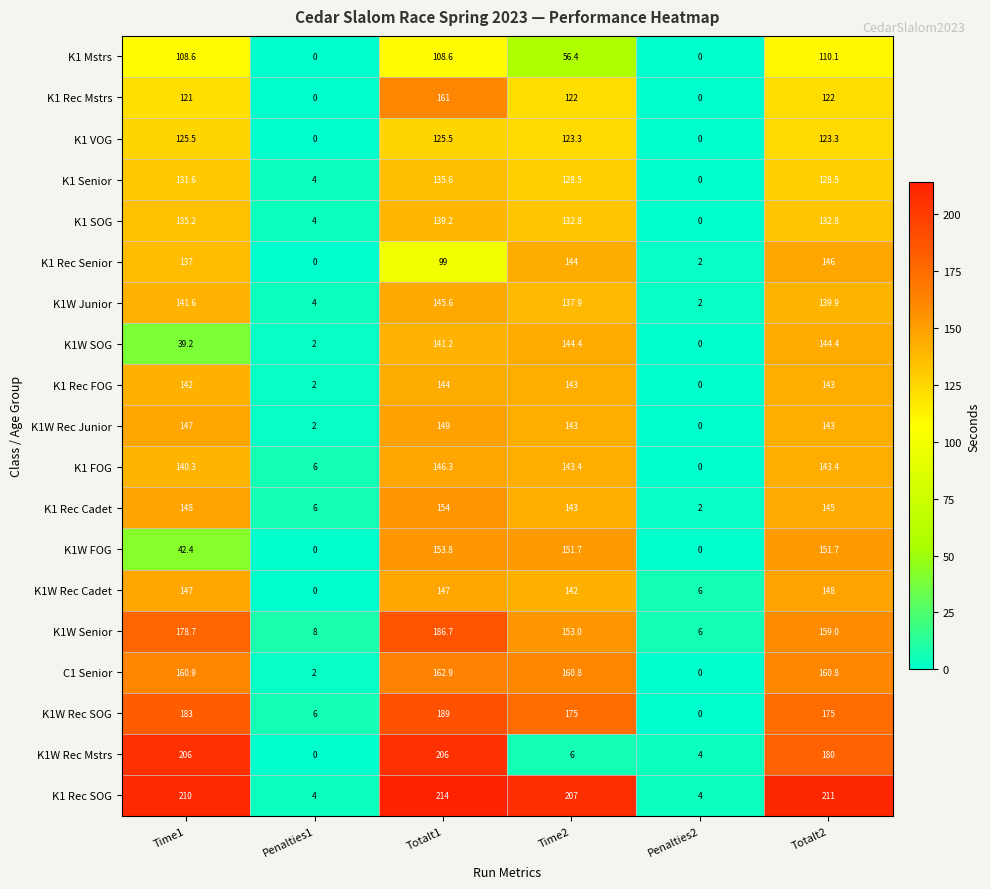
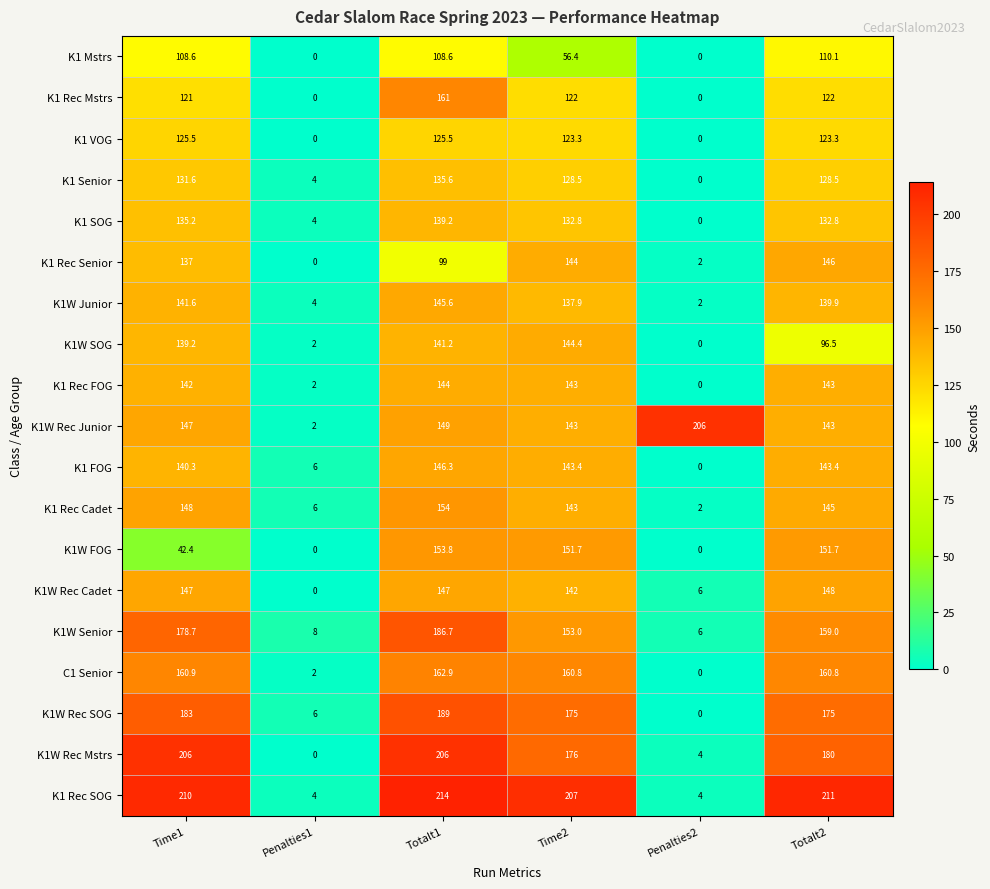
K1W SOG, Time1: 39.2 -> 139.2
K1W SOG, Totalt2: 144.4 -> 96.5
K1W Rec Junior, Penalties2: 0 -> 206
K1W Rec Mstrs, Time2: 6 -> 176
